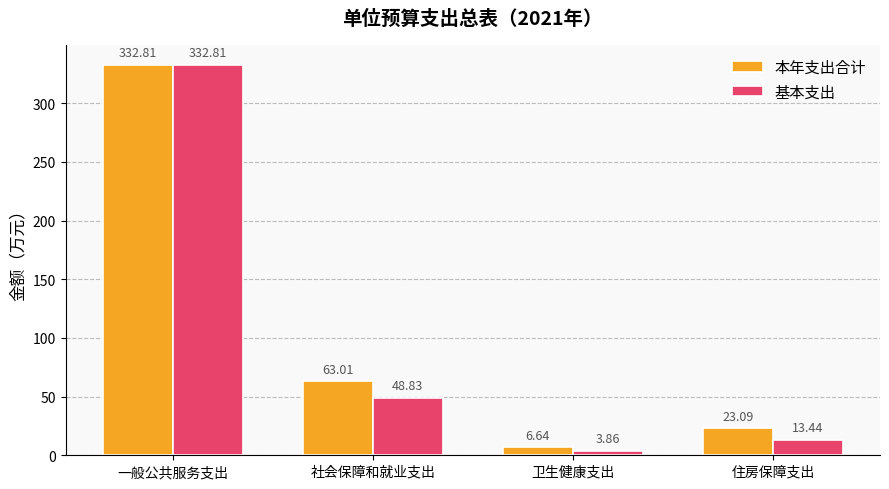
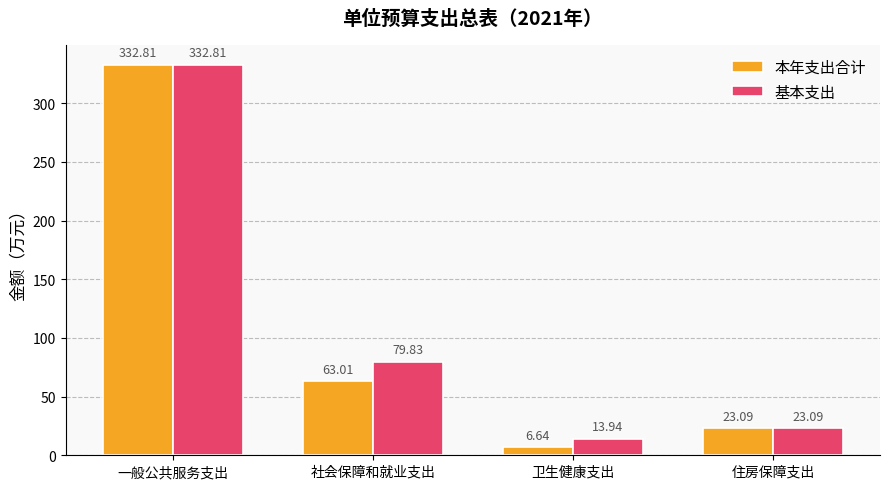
基本支出, 社会保障和就业支出: 48.83 -> 79.83
基本支出, 卫生健康支出: 3.86 -> 13.94
基本支出, 住房保障支出: 13.44 -> 23.09
